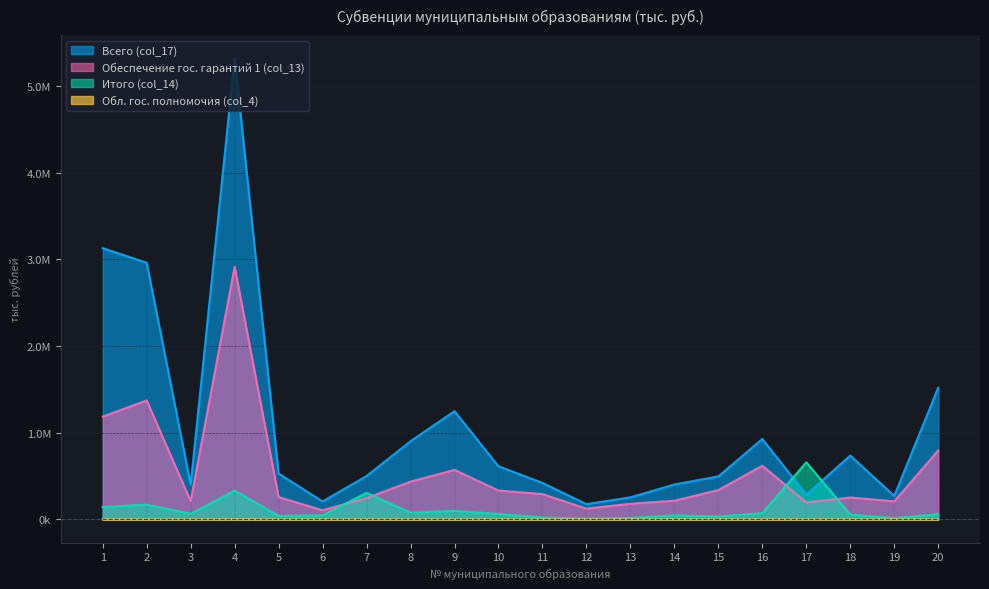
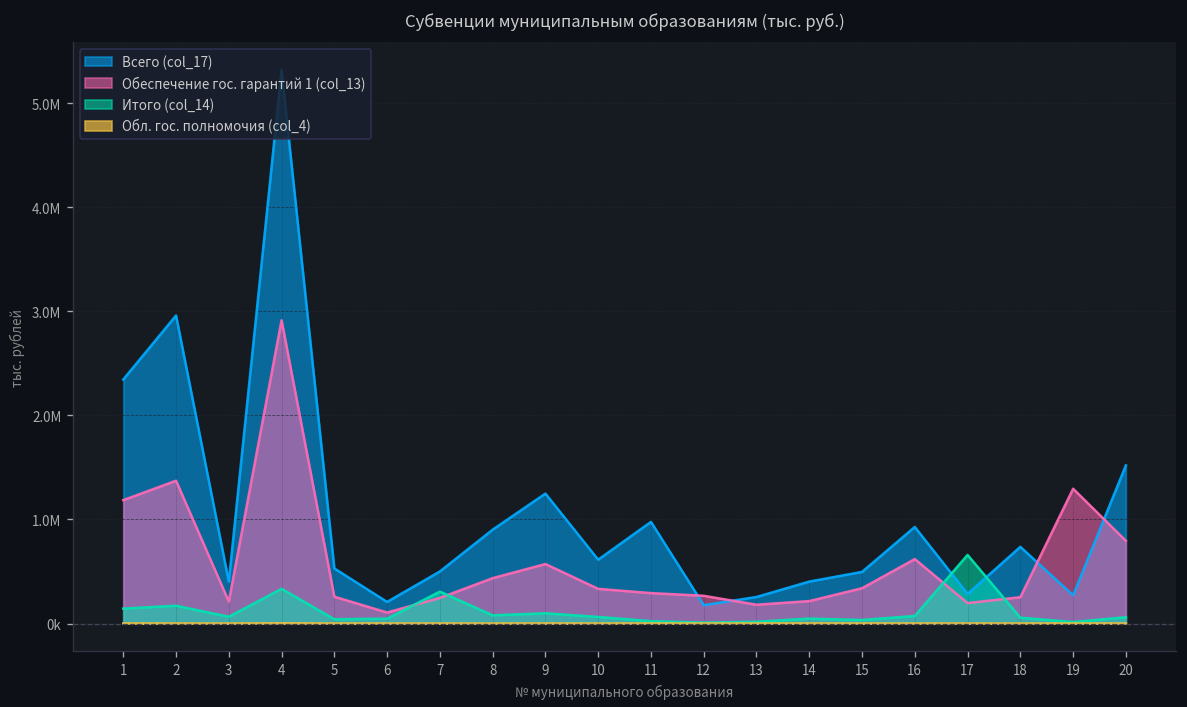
Всего (col_17), 1: 3100000 -> 2300000
Всего (col_17), 11: 400000 -> 1000000
Обеспечение гос. гарантий 1 (col_13), 12: 100000 -> 300000
Обеспечение гос. гарантий 1 (col_13), 19: 200000 -> 1300000
